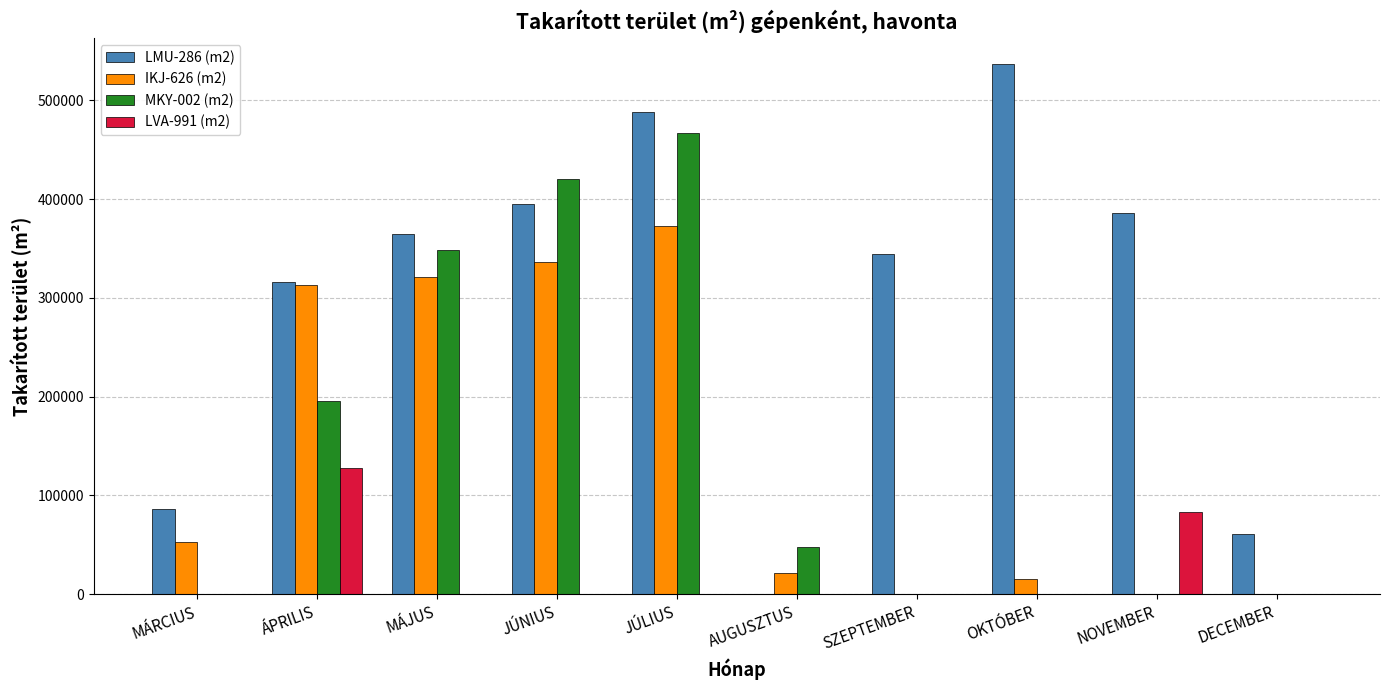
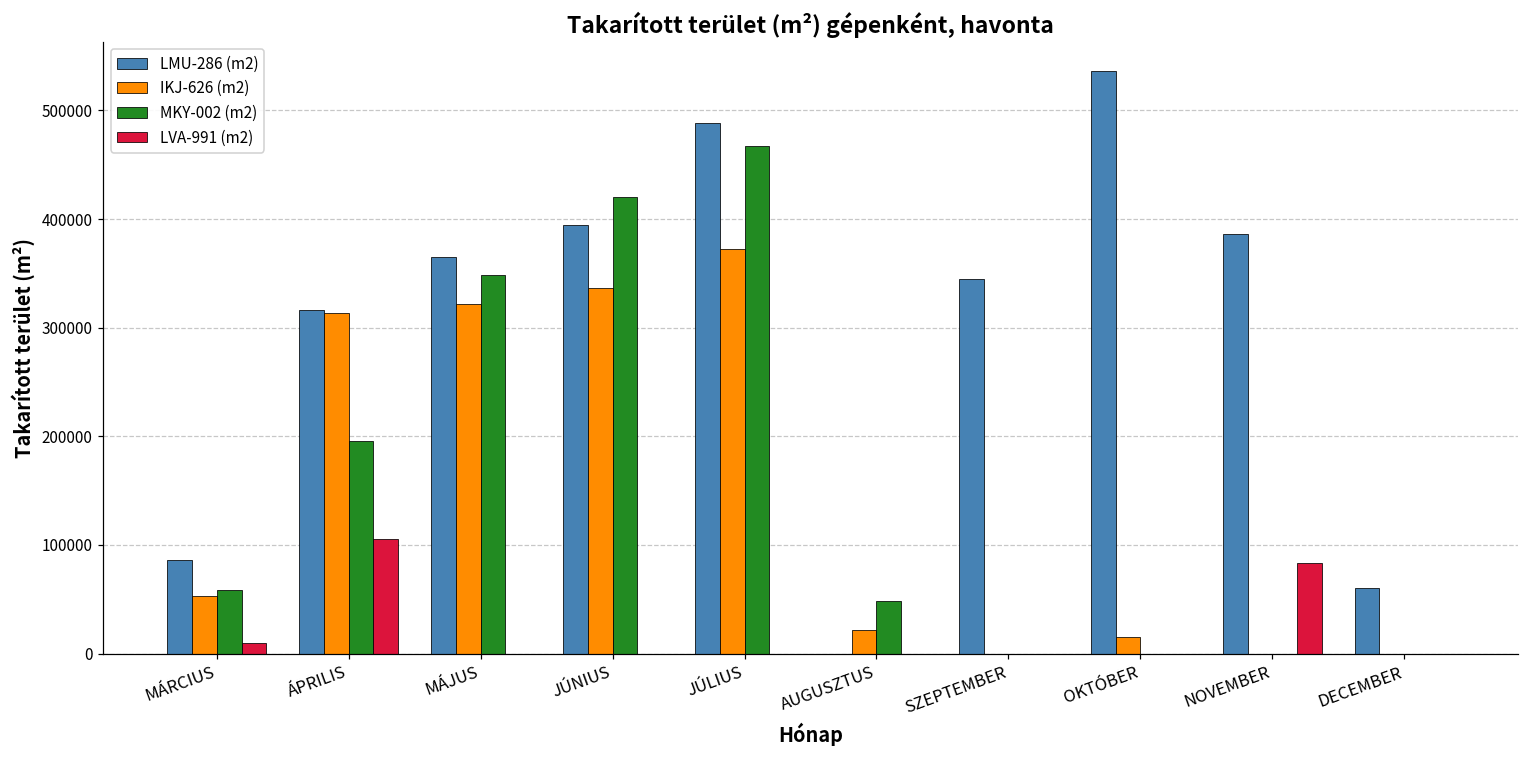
MKY-002 (m2), MÁRCIUS: 0 -> 60000
LVA-991 (m2), MÁRCIUS: 0 -> 10000
LVA-991 (m2), ÁPRILIS: 130000 -> 110000
